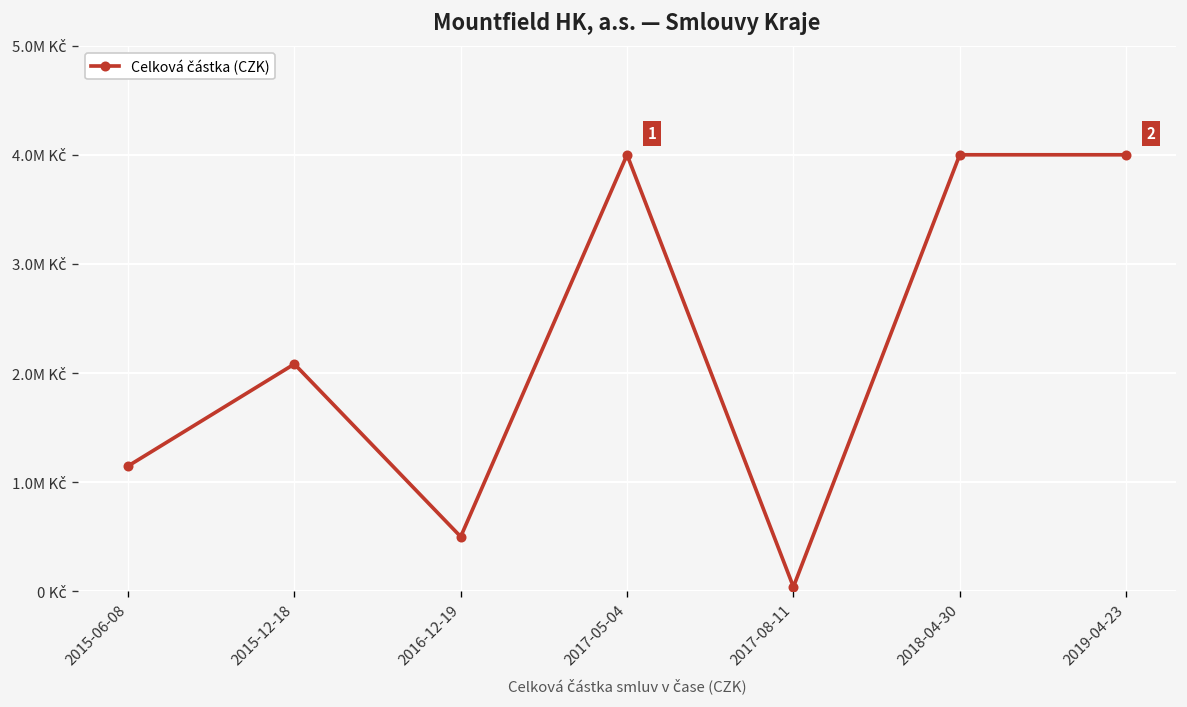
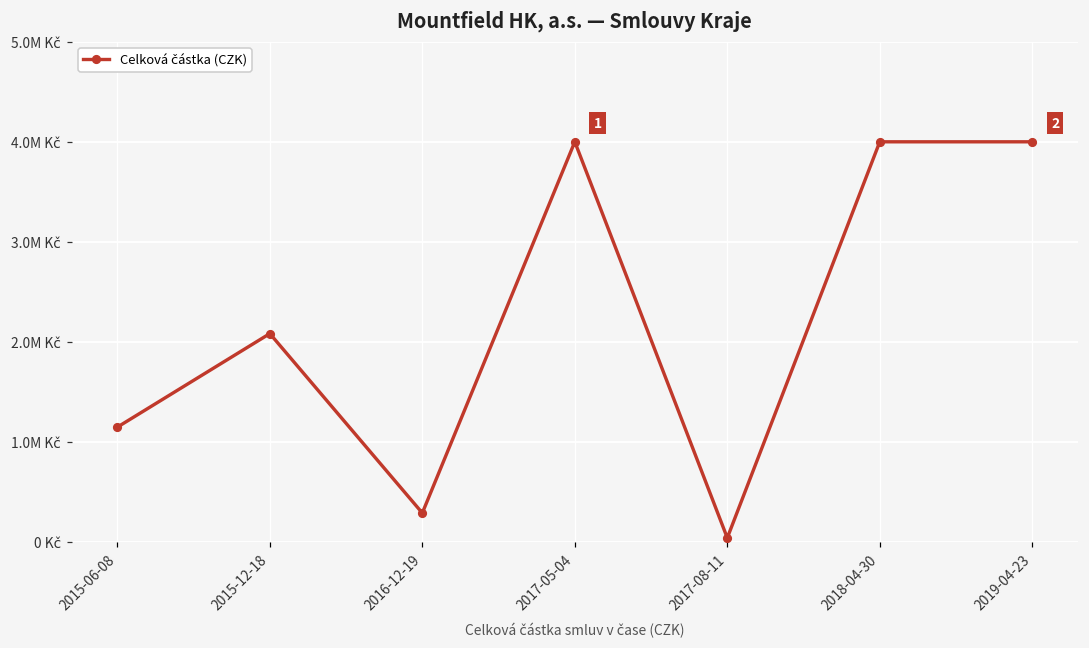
2016-12-19: 0.5M Kč -> 0.3M Kč
